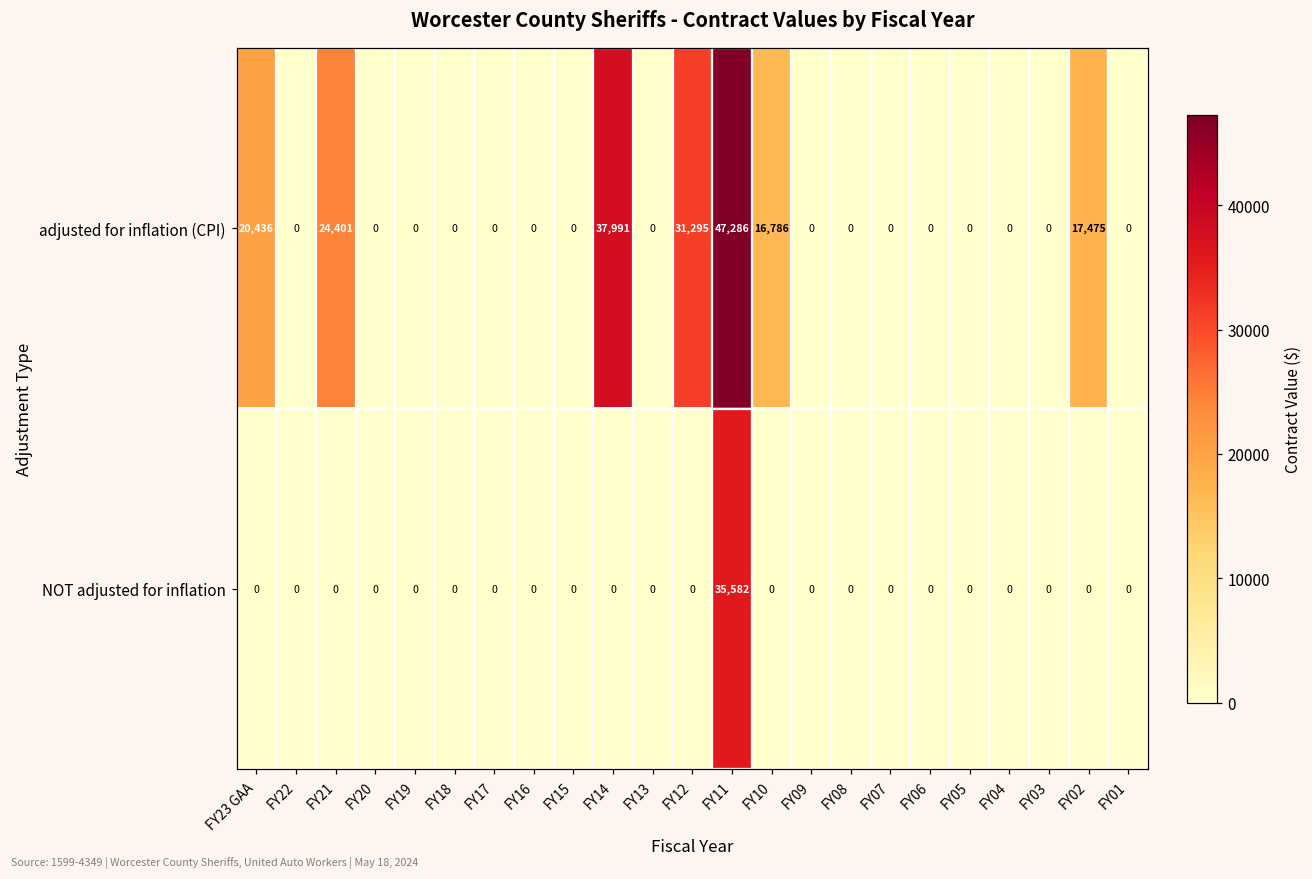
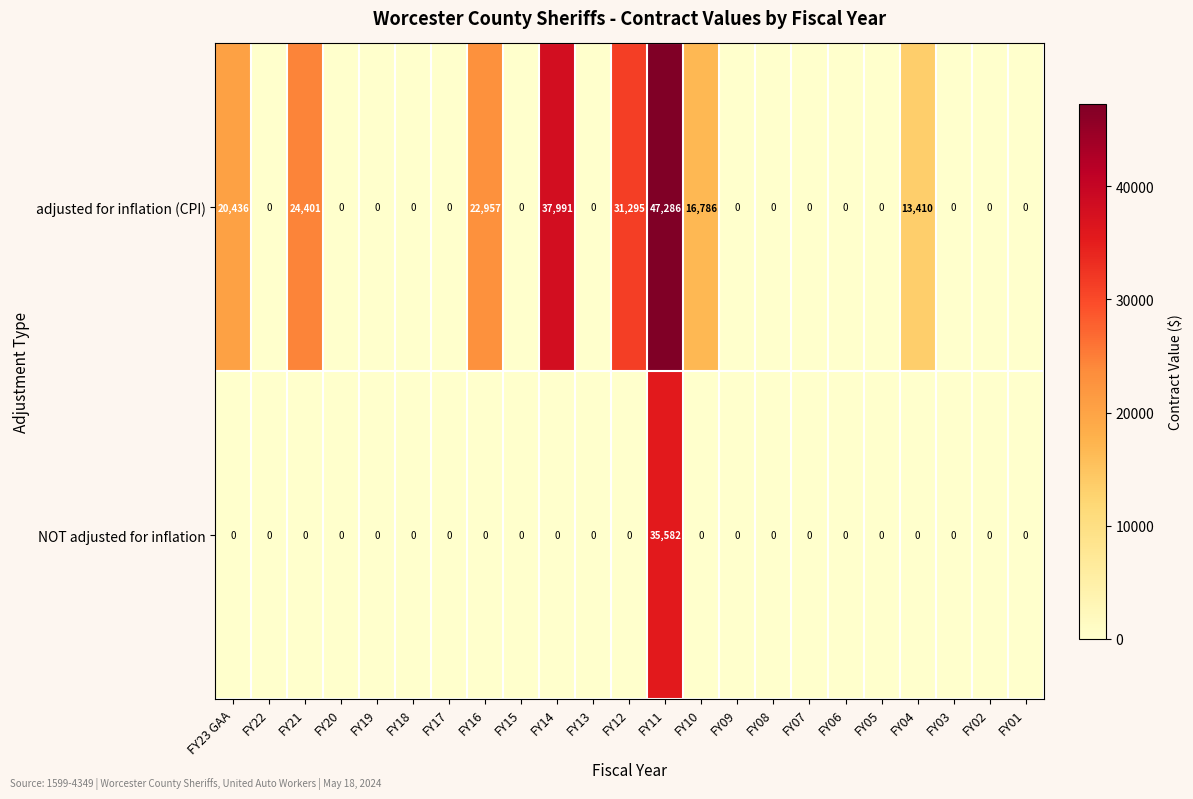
adjusted for inflation (CPI), FY16: 0 -> 22,957
adjusted for inflation (CPI), FY04: 0 -> 13,410
adjusted for inflation (CPI), FY02: 17,475 -> 0
